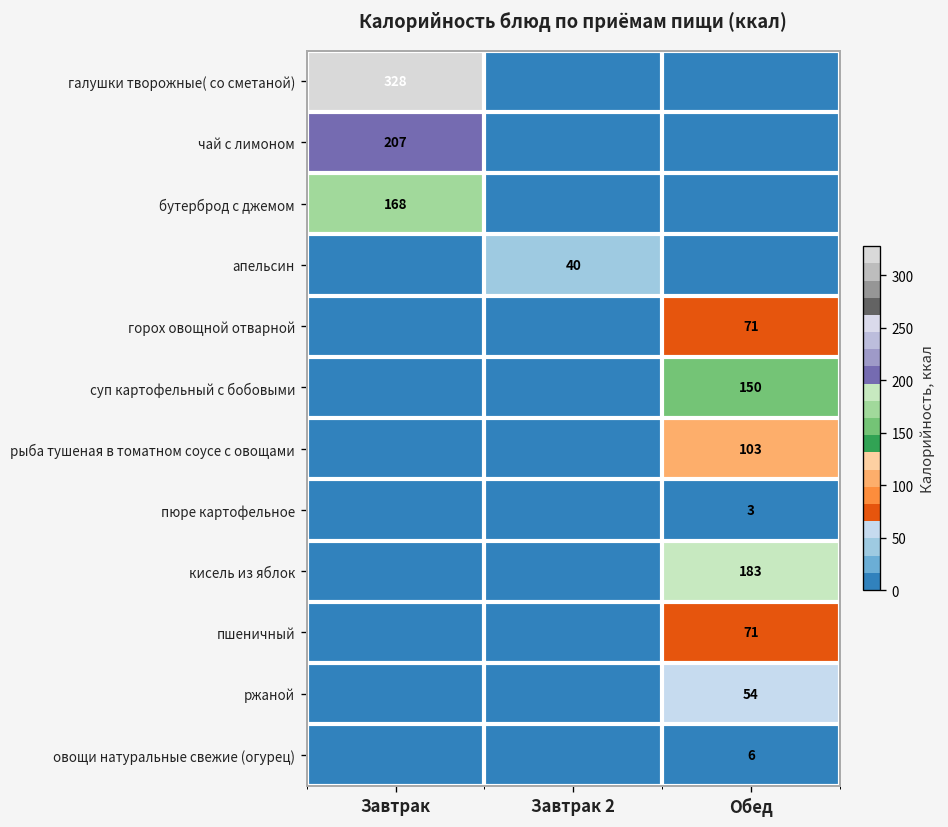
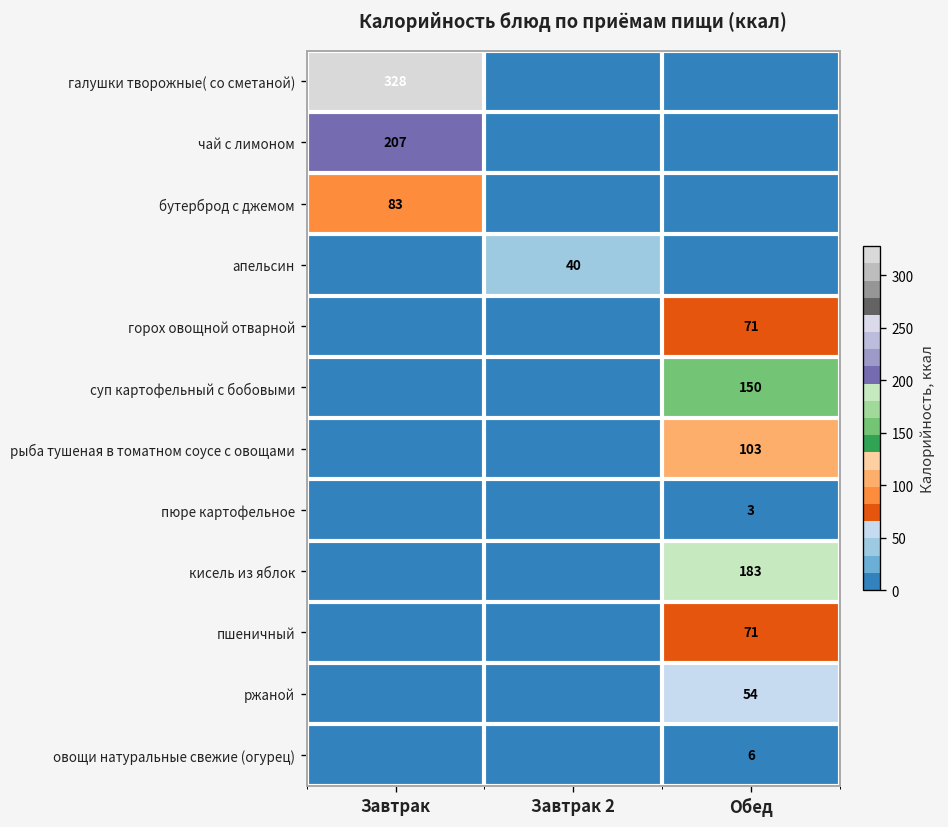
бутерброд с джемом, Завтрак: 168 -> 83
